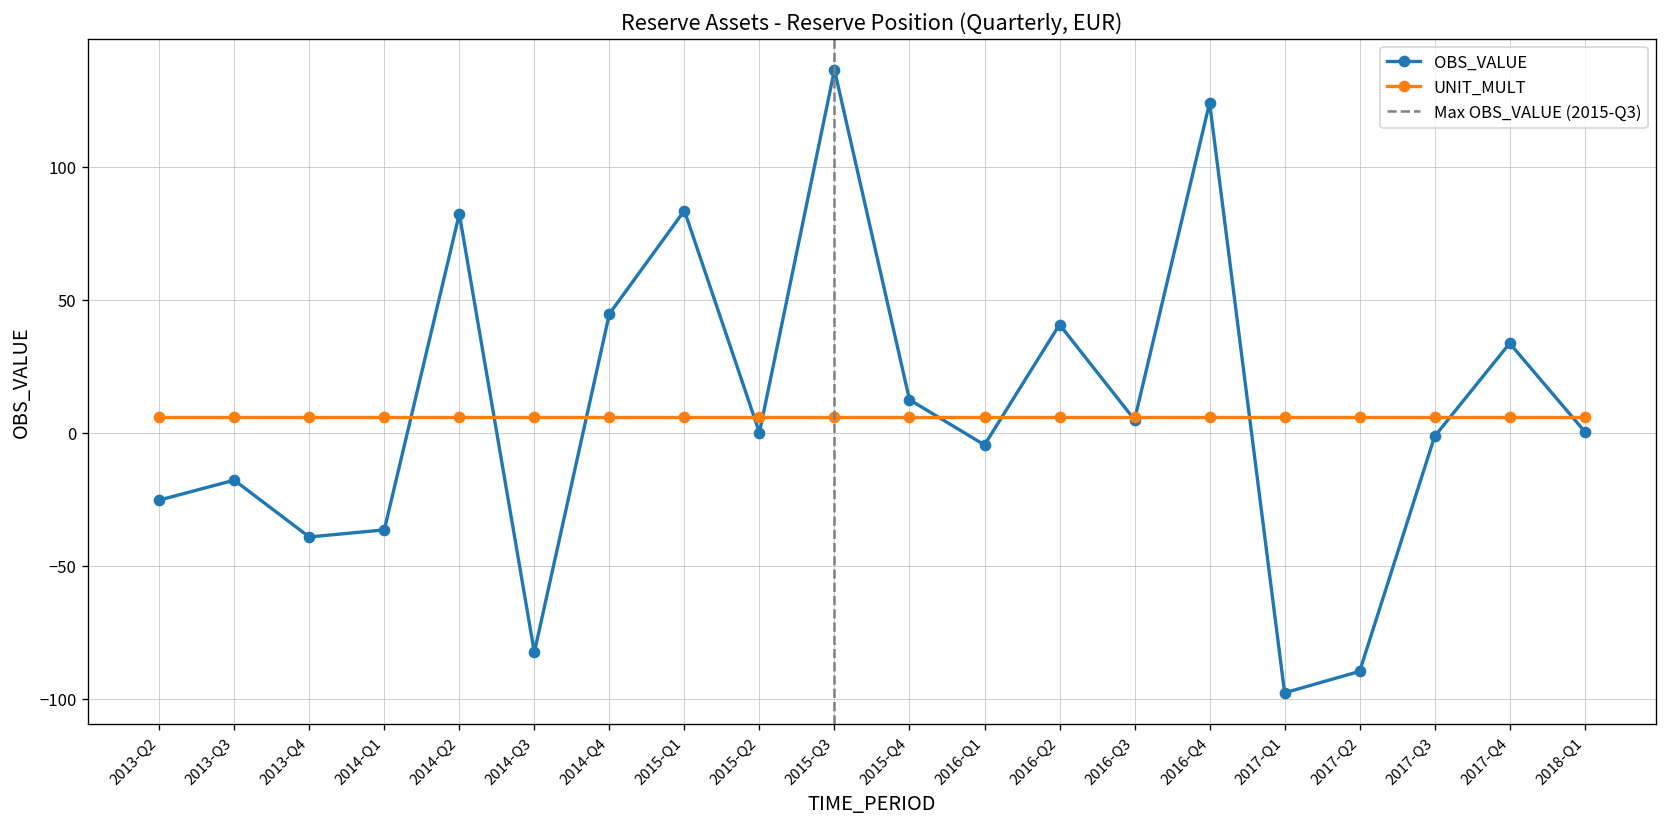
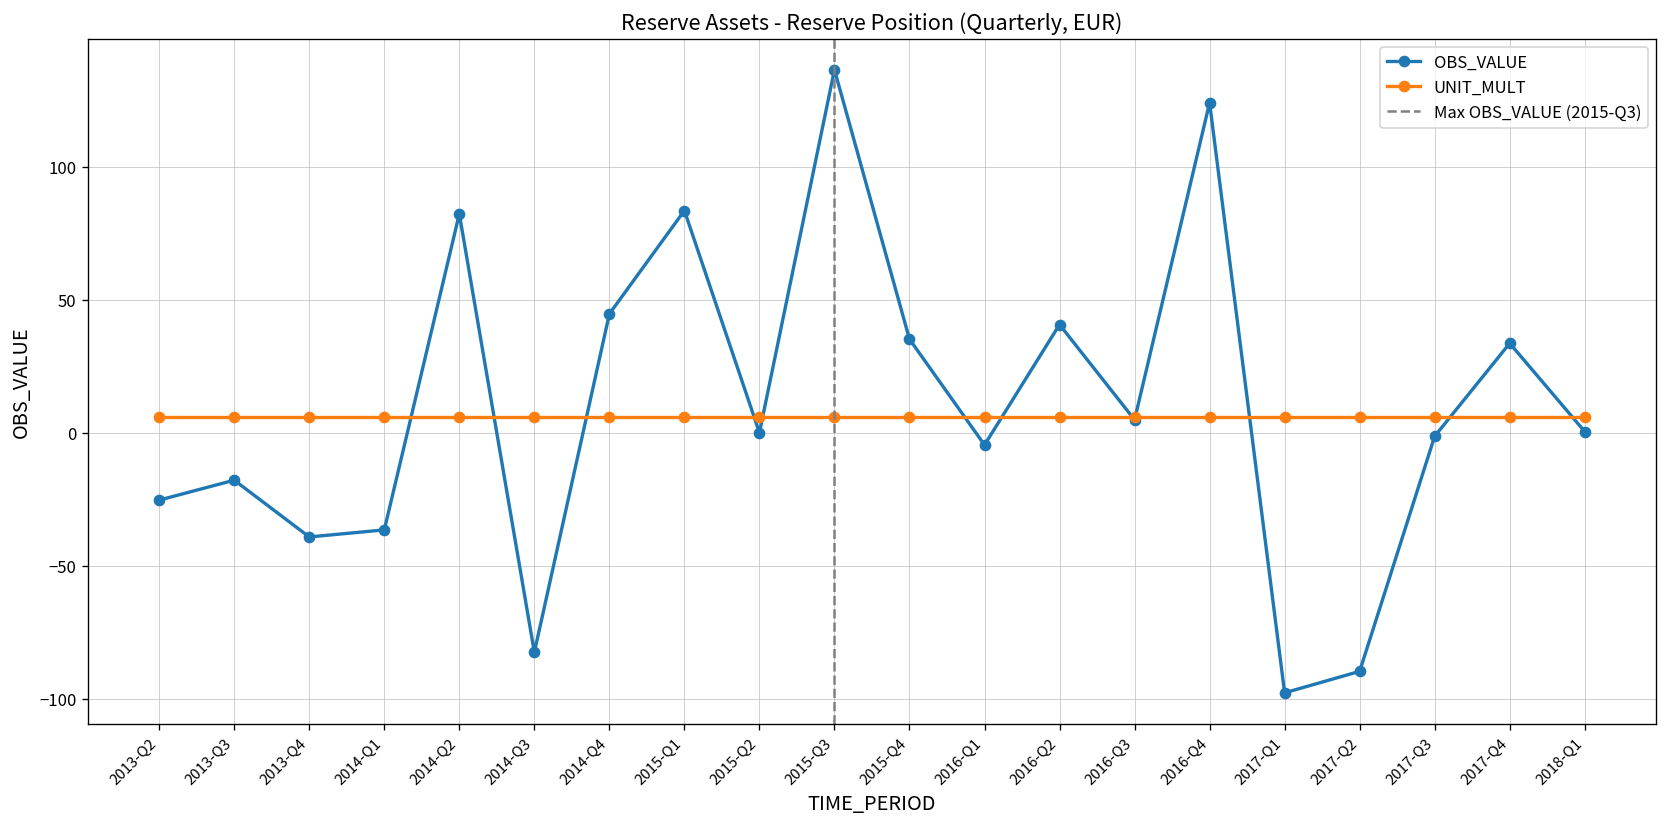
OBS_VALUE, 2015-Q4: 12 -> 35
